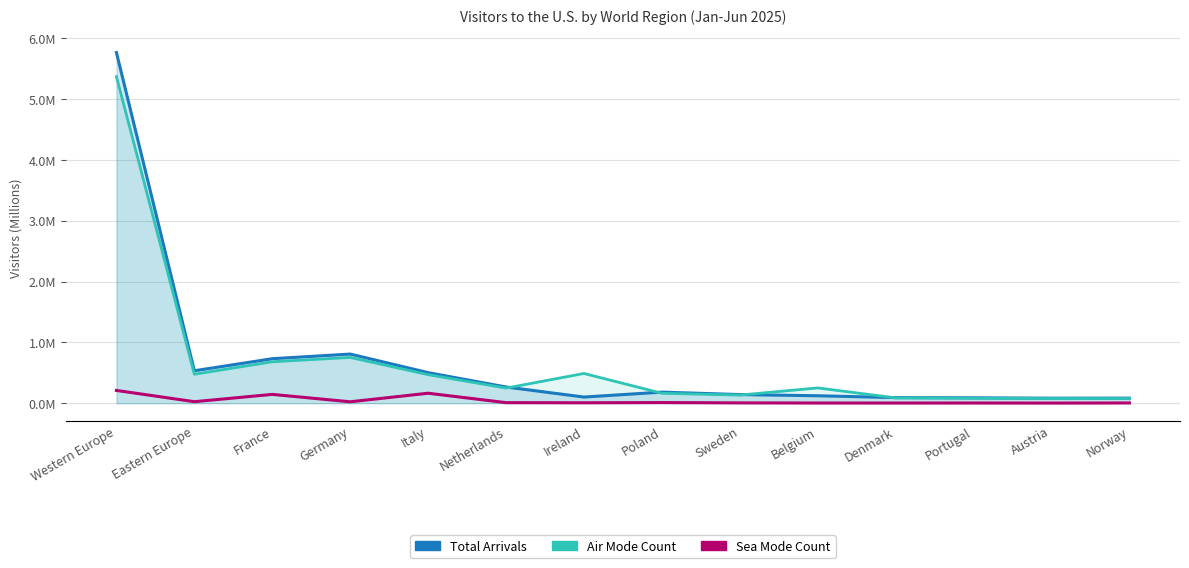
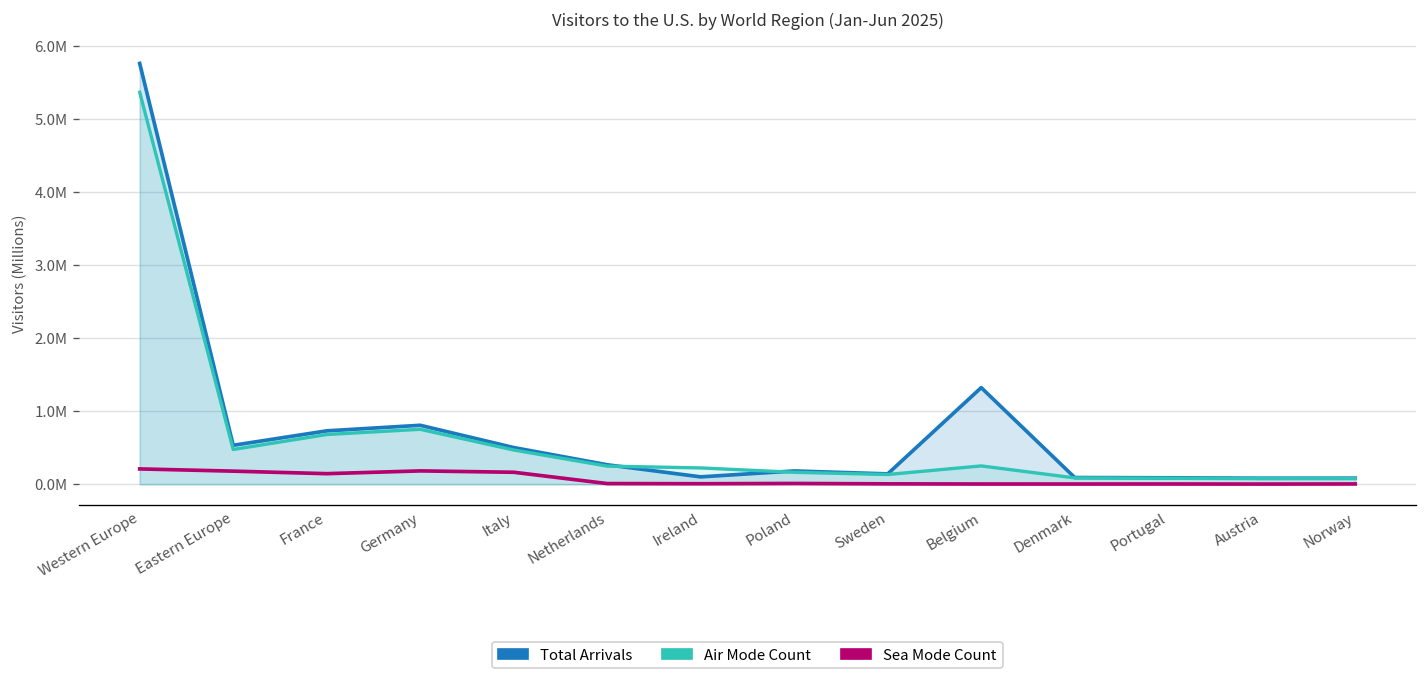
Sea Mode Count, Eastern Europe: 0 -> 200000
Sea Mode Count, Germany: 0 -> 200000
Air Mode Count, Ireland: 500000 -> 200000
Total Arrivals, Belgium: 100000 -> 1300000
